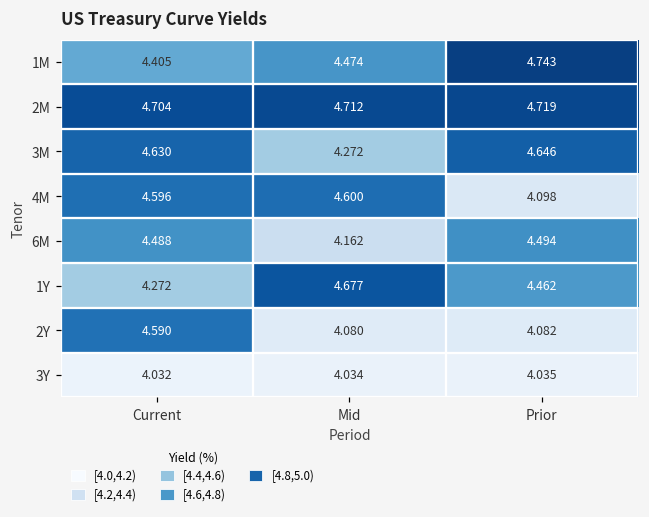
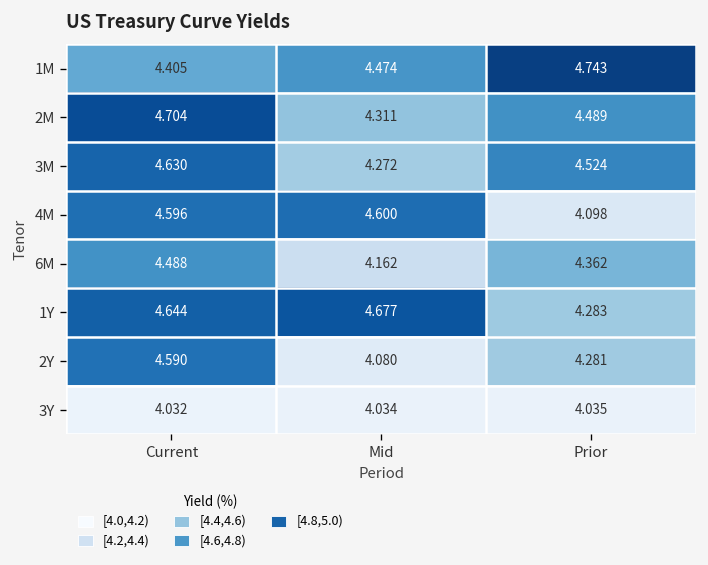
2M, Mid: 4.712 -> 4.311
2M, Prior: 4.719 -> 4.489
3M, Prior: 4.646 -> 4.524
6M, Prior: 4.494 -> 4.362
1Y, Current: 4.272 -> 4.644
1Y, Prior: 4.462 -> 4.283
2Y, Prior: 4.082 -> 4.281
